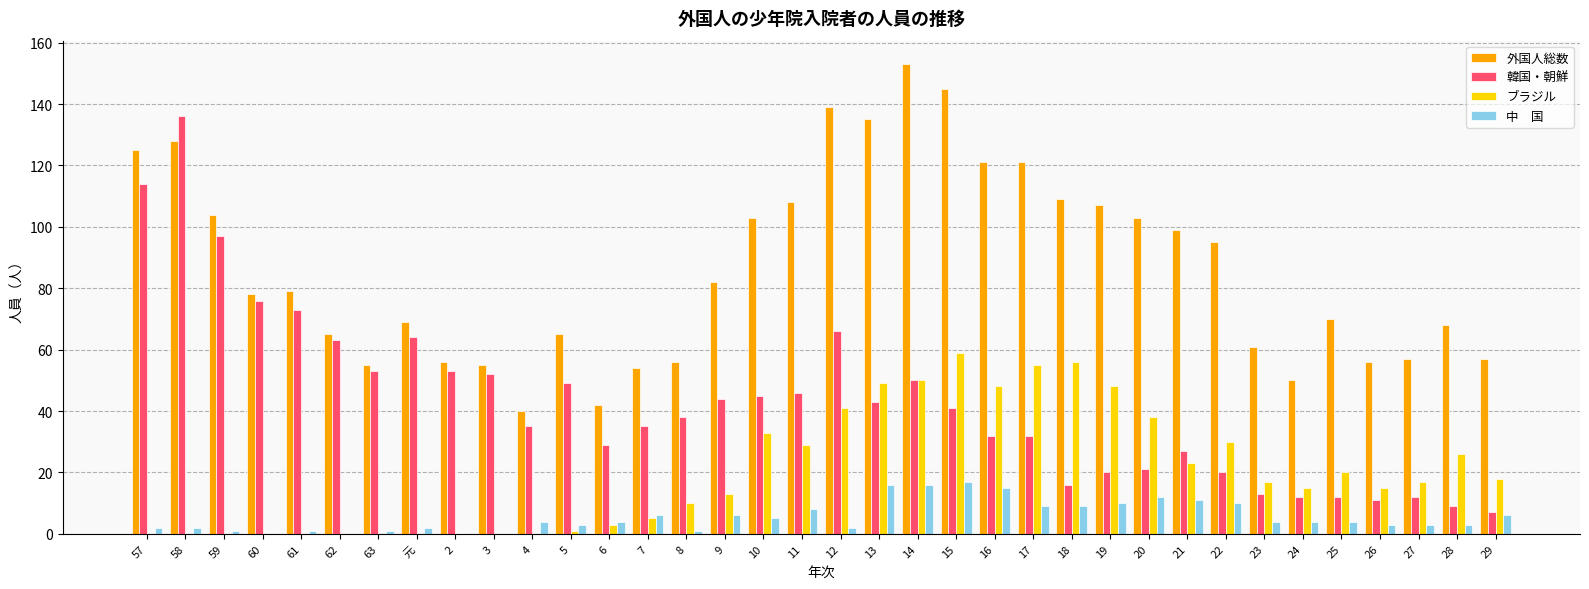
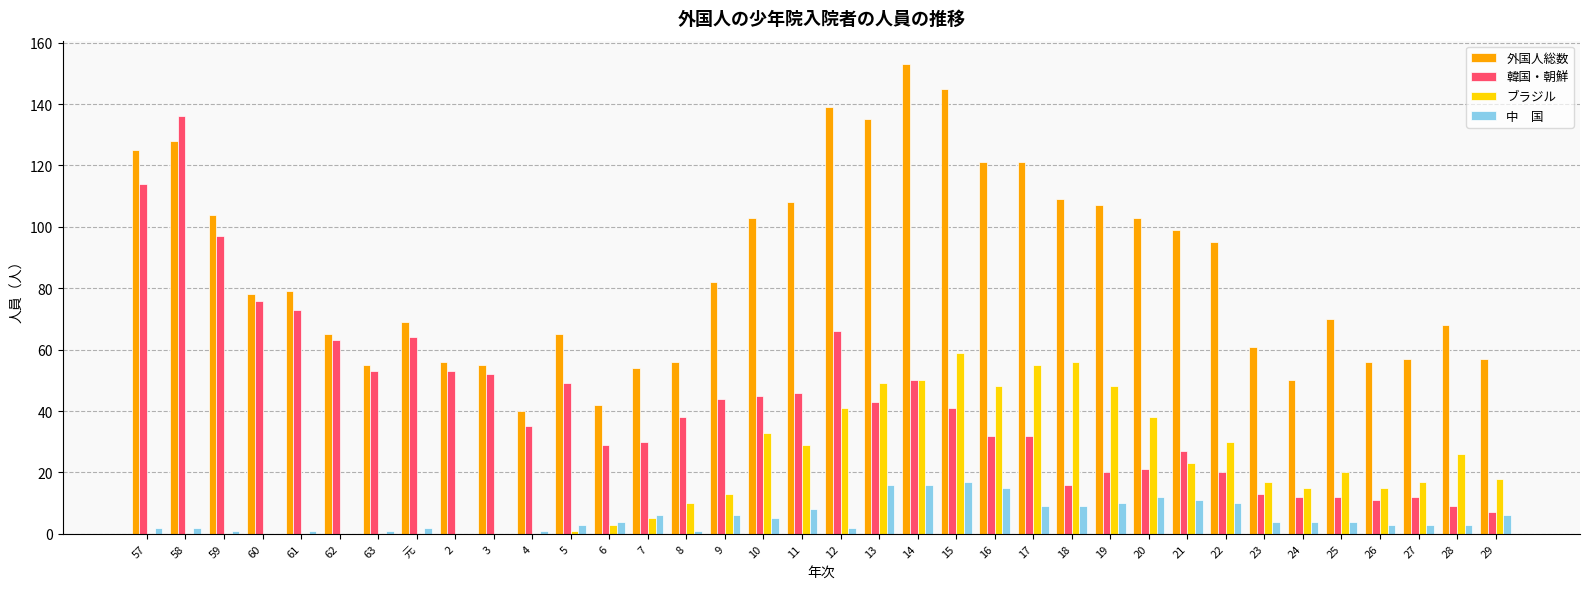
中 国, 4: 4 -> 1
韓国・朝鮮, 7: 35 -> 30
